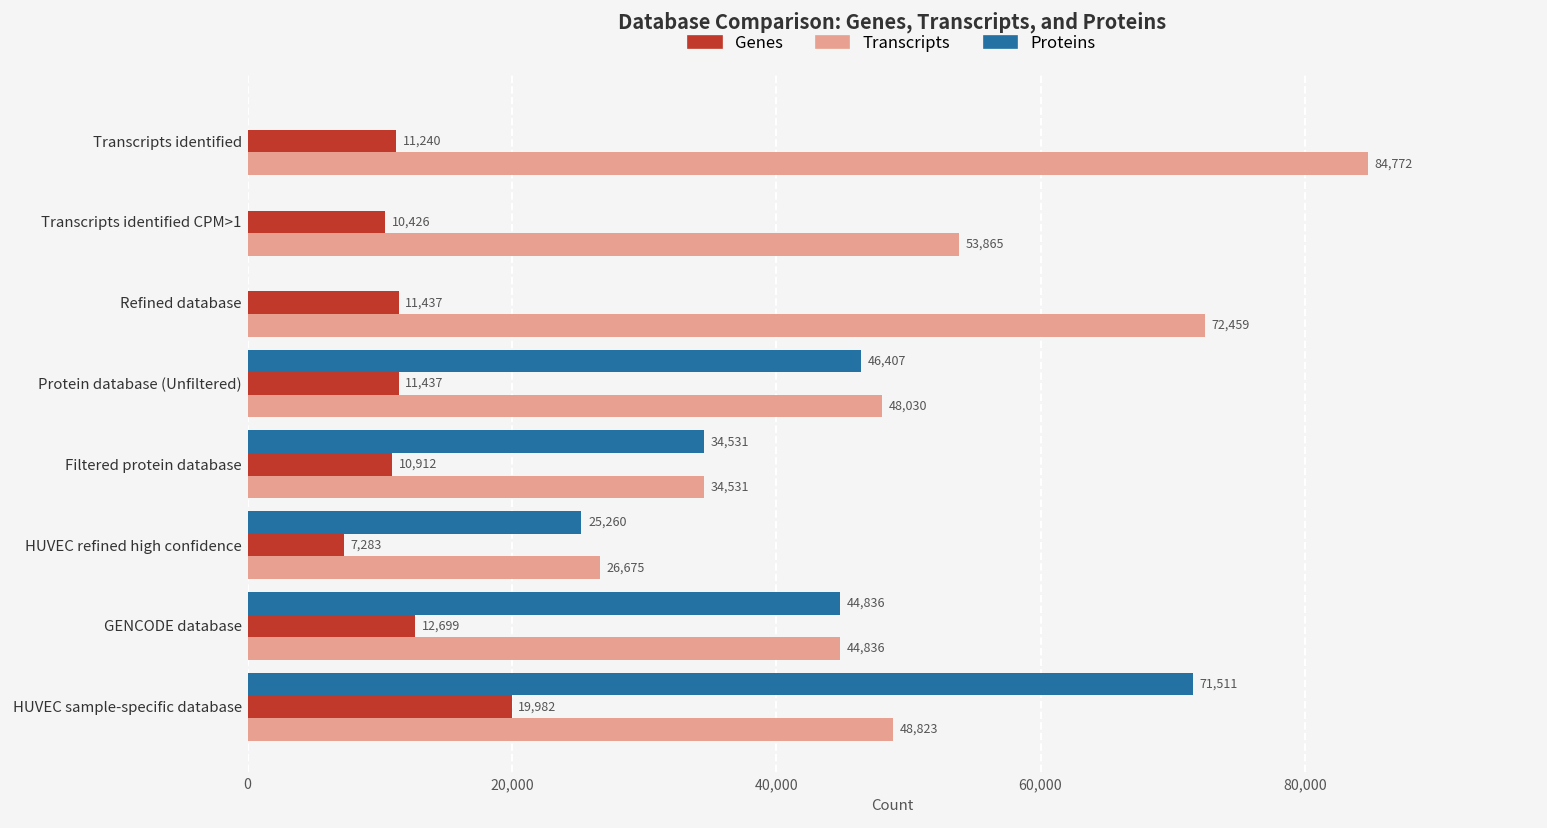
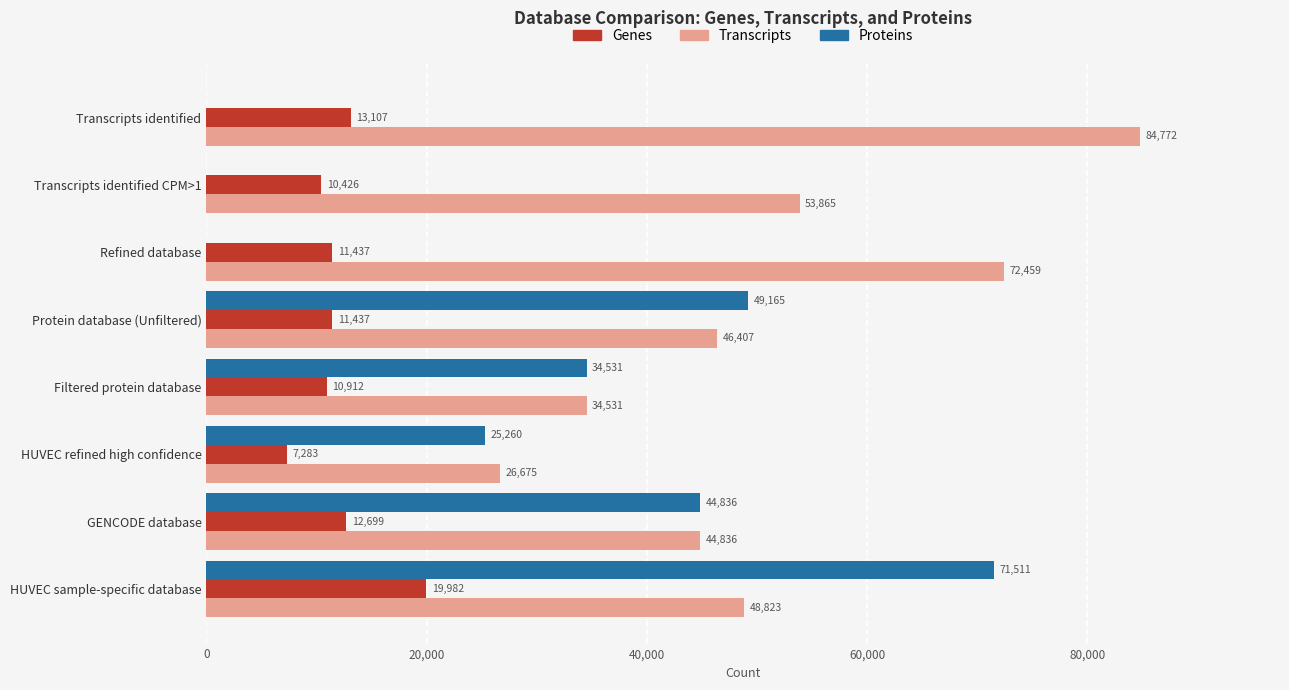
Genes, Transcripts identified: 11,240 -> 13,107
Proteins, Protein database (Unfiltered): 46,407 -> 49,165
Transcripts, Protein database (Unfiltered): 48,030 -> 46,407
